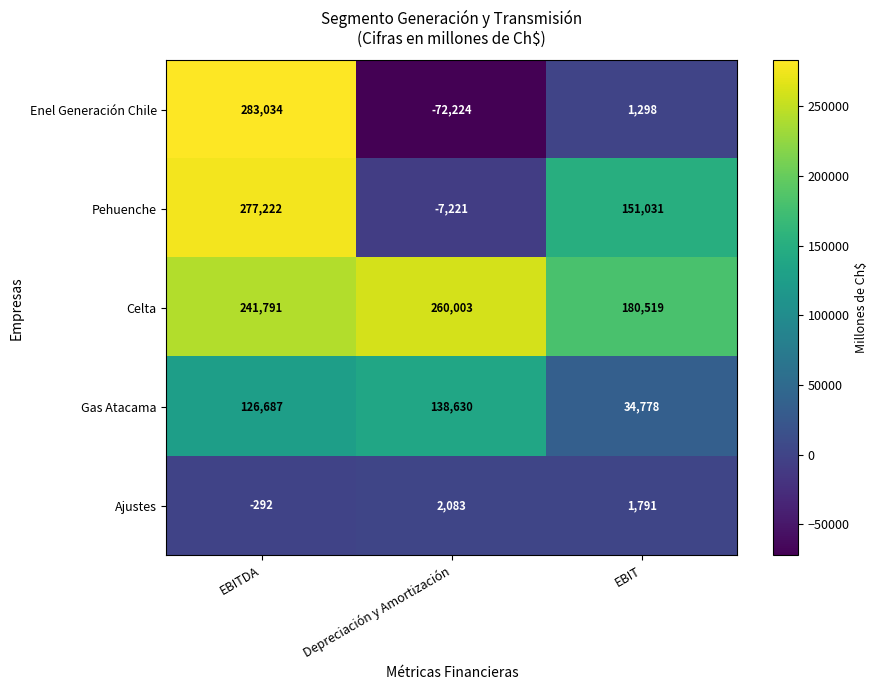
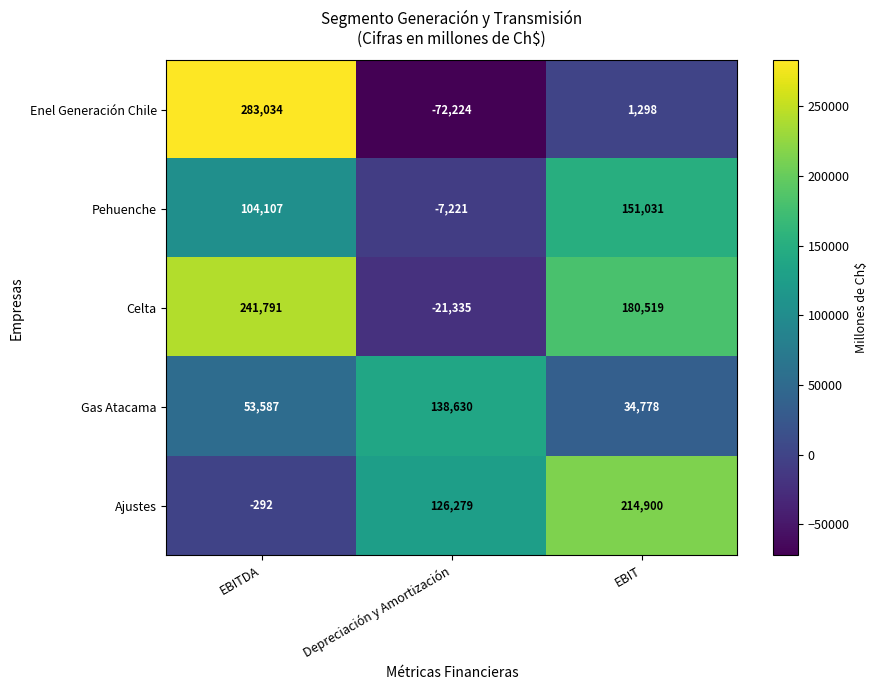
Pehuenche, EBITDA: 277,222 -> 104,107
Celta, Depreciación y Amortización: 260,003 -> -21,335
Gas Atacama, EBITDA: 126,687 -> 53,587
Ajustes, Depreciación y Amortización: 2,083 -> 126,279
Ajustes, EBIT: 1,791 -> 214,900
